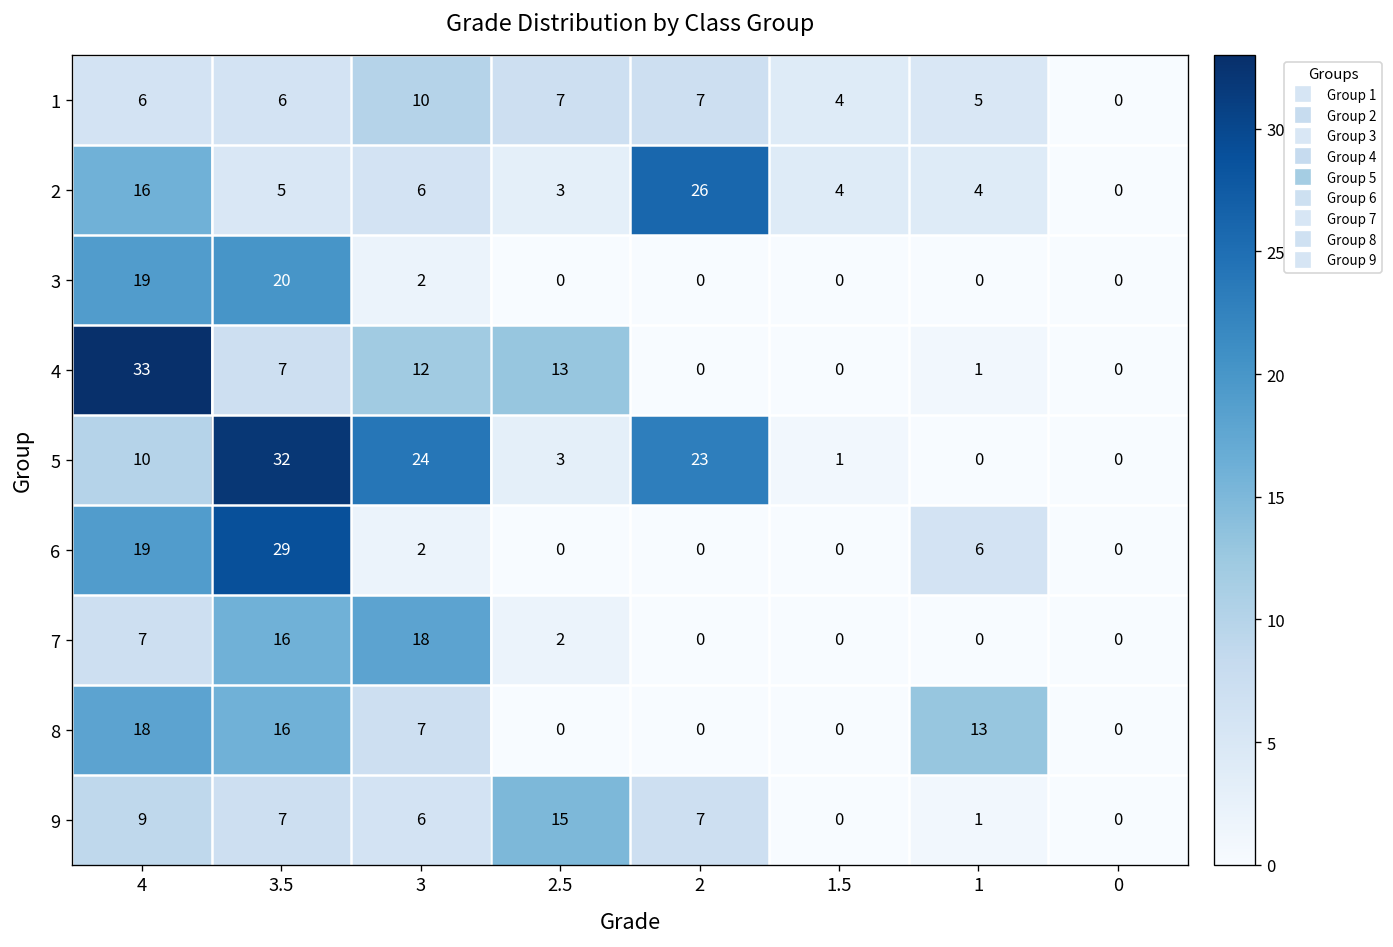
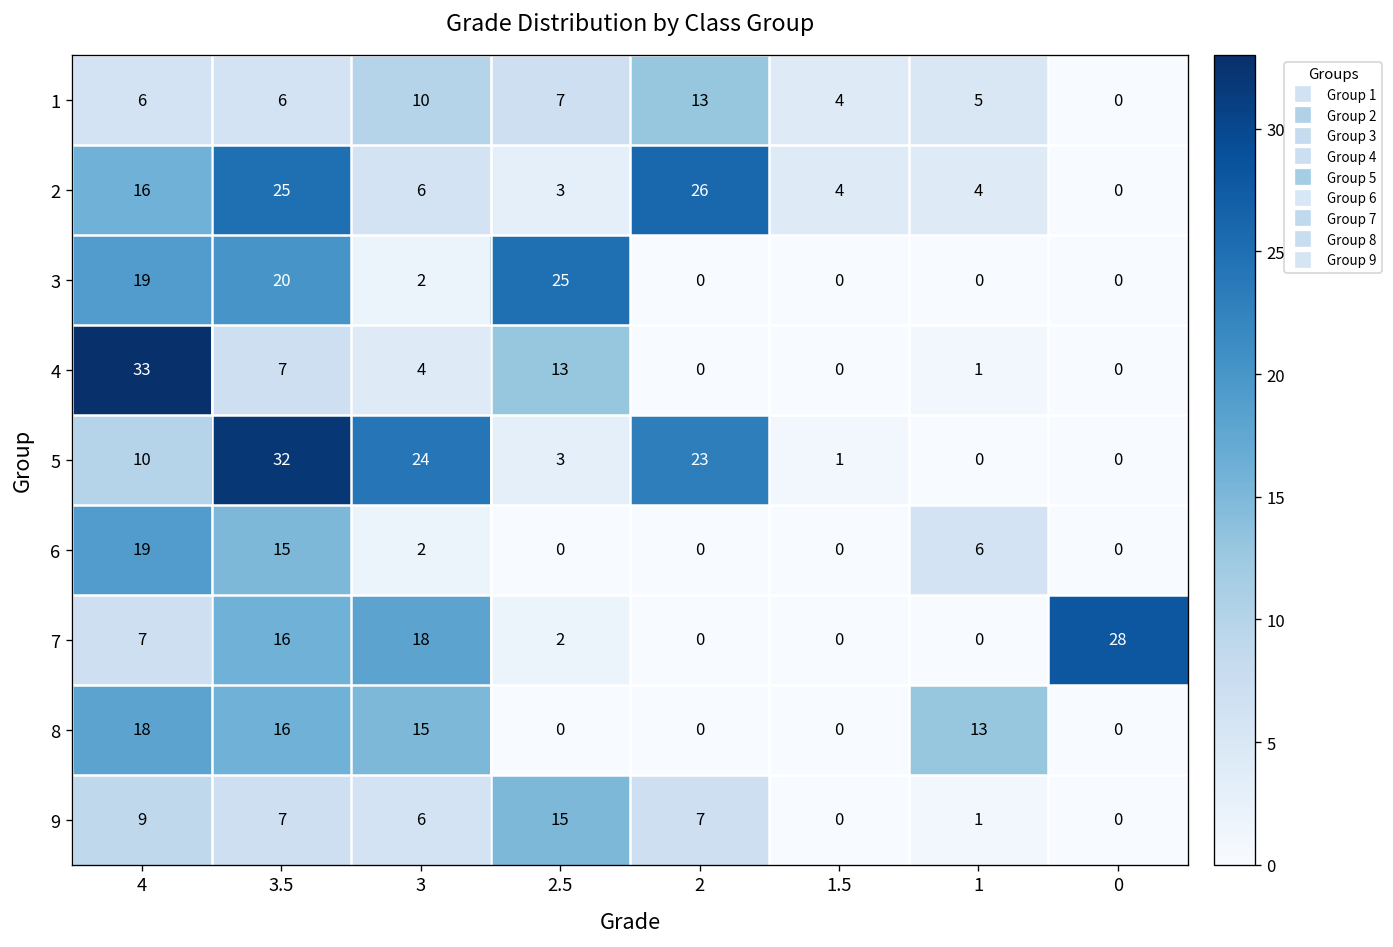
1, 2: 7 -> 13
2, 3.5: 5 -> 25
3, 2.5: 0 -> 25
4, 3: 12 -> 4
6, 3.5: 29 -> 15
7, 0: 0 -> 28
8, 3: 7 -> 15
